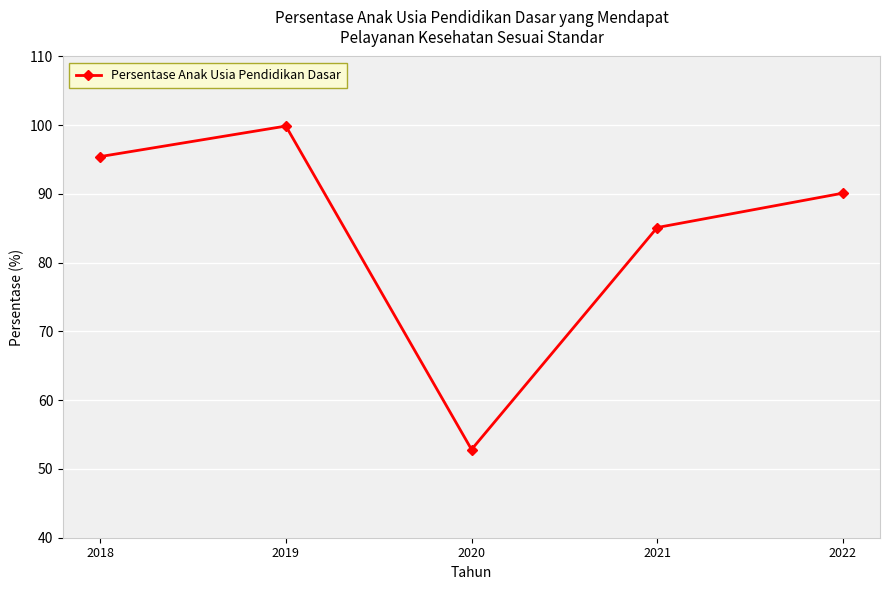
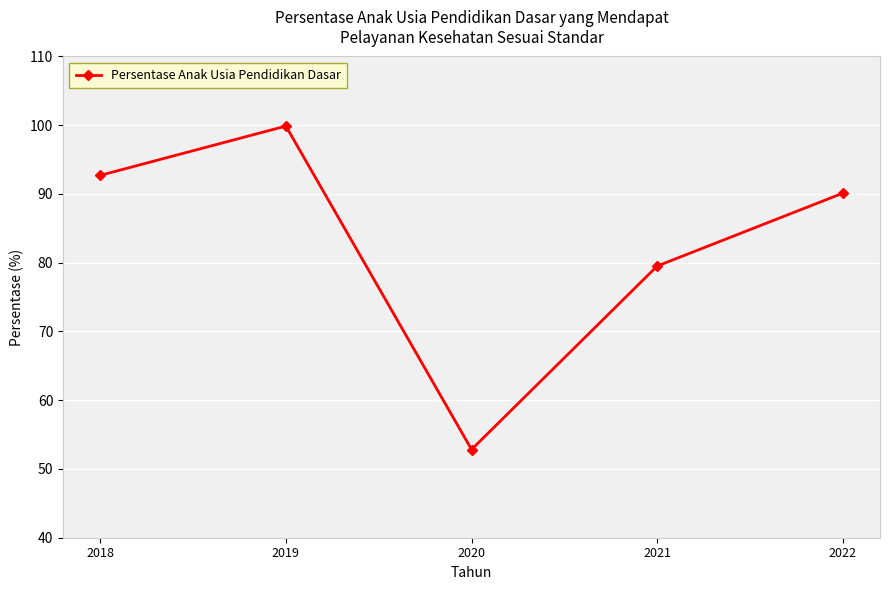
2018: 95 -> 93
2021: 85 -> 80
